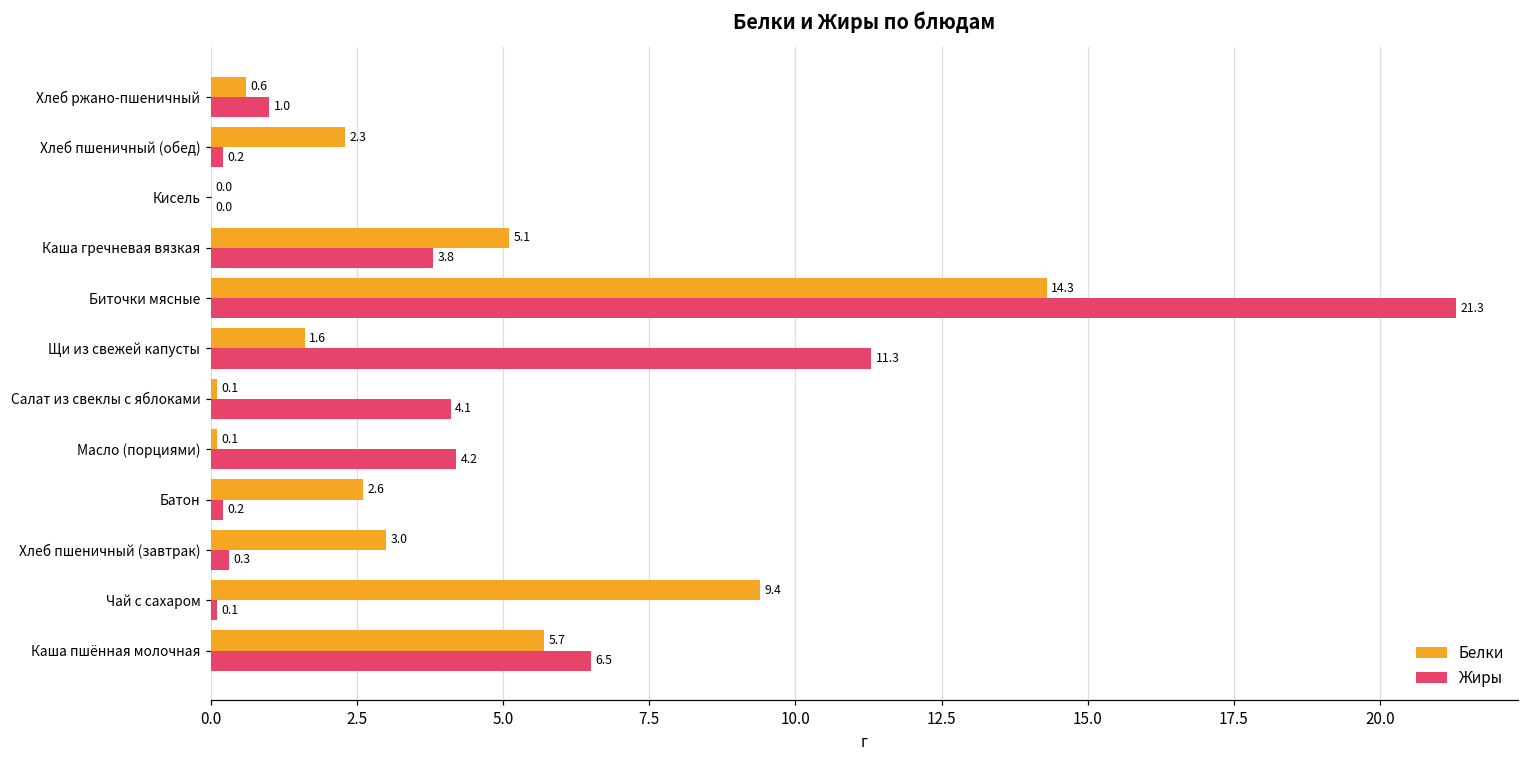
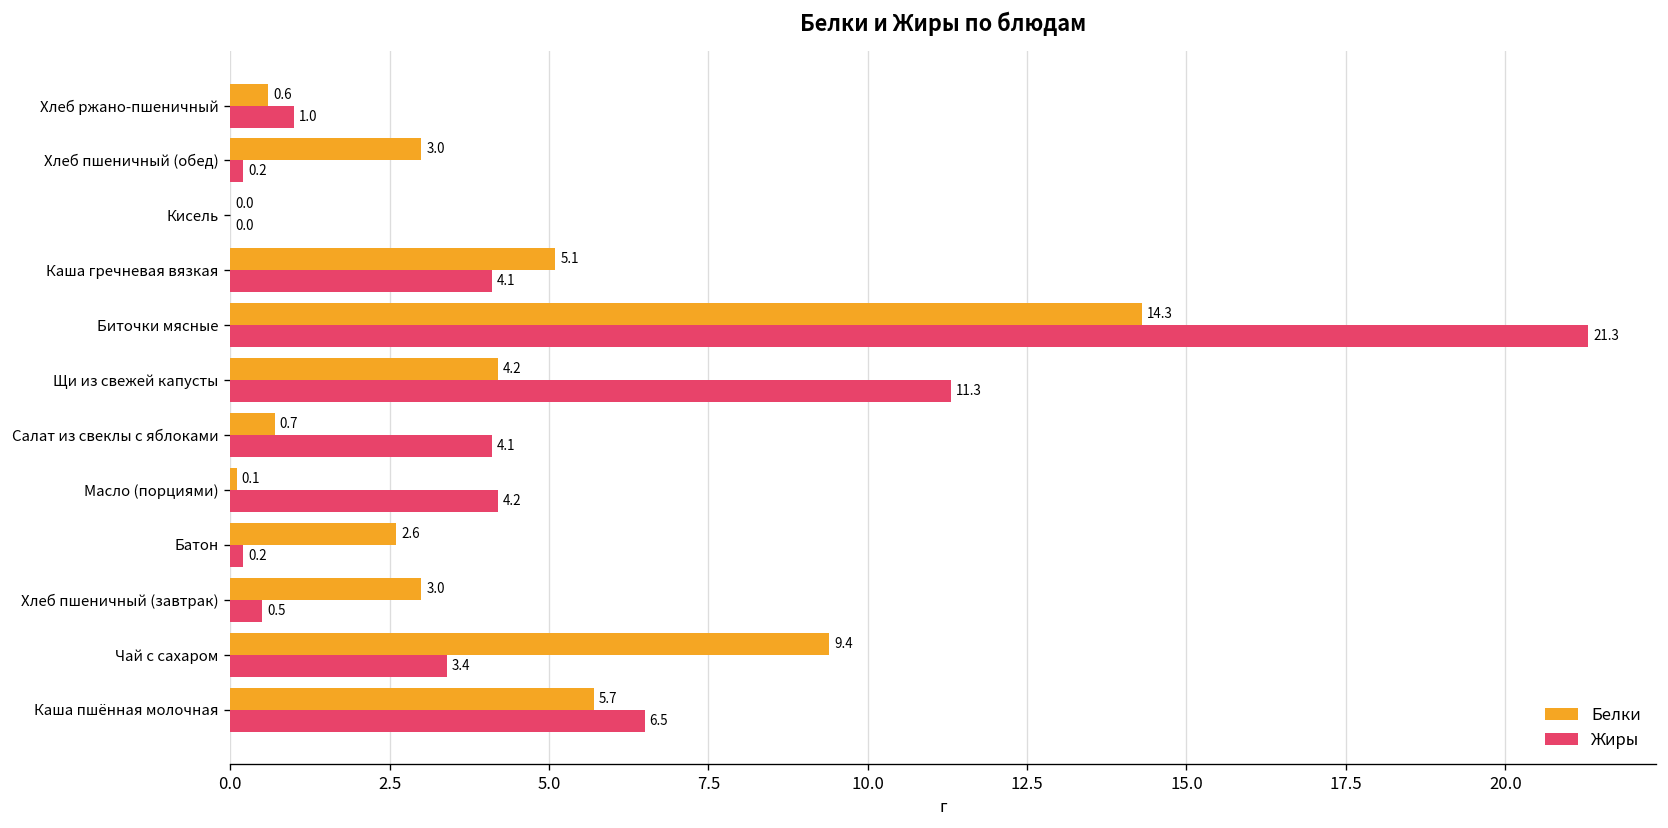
Белки, Хлеб пшеничный (обед): 2.3 -> 3.0
Жиры, Каша гречневая вязкая: 3.8 -> 4.1
Белки, Щи из свежей капусты: 1.6 -> 4.2
Белки, Салат из свеклы с яблоками: 0.1 -> 0.7
Жиры, Хлеб пшеничный (завтрак): 0.3 -> 0.5
Жиры, Чай с сахаром: 0.1 -> 3.4
